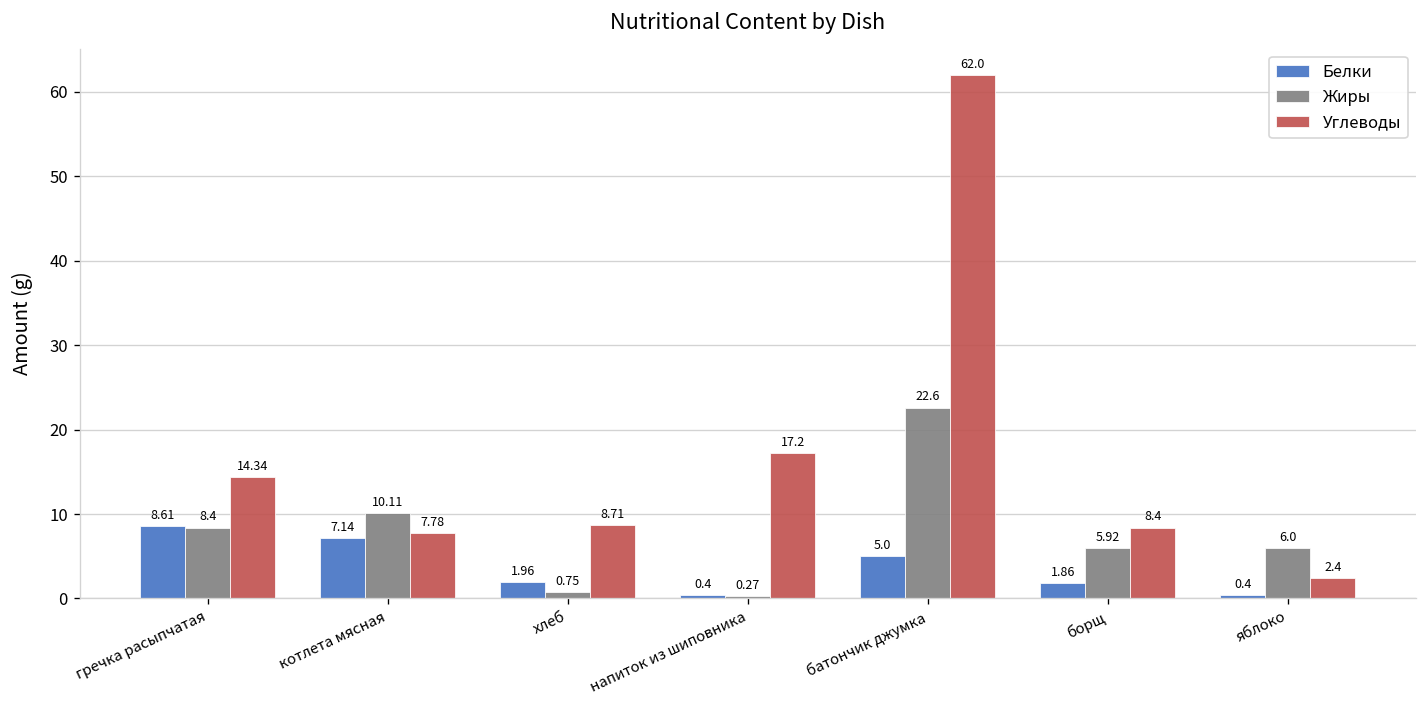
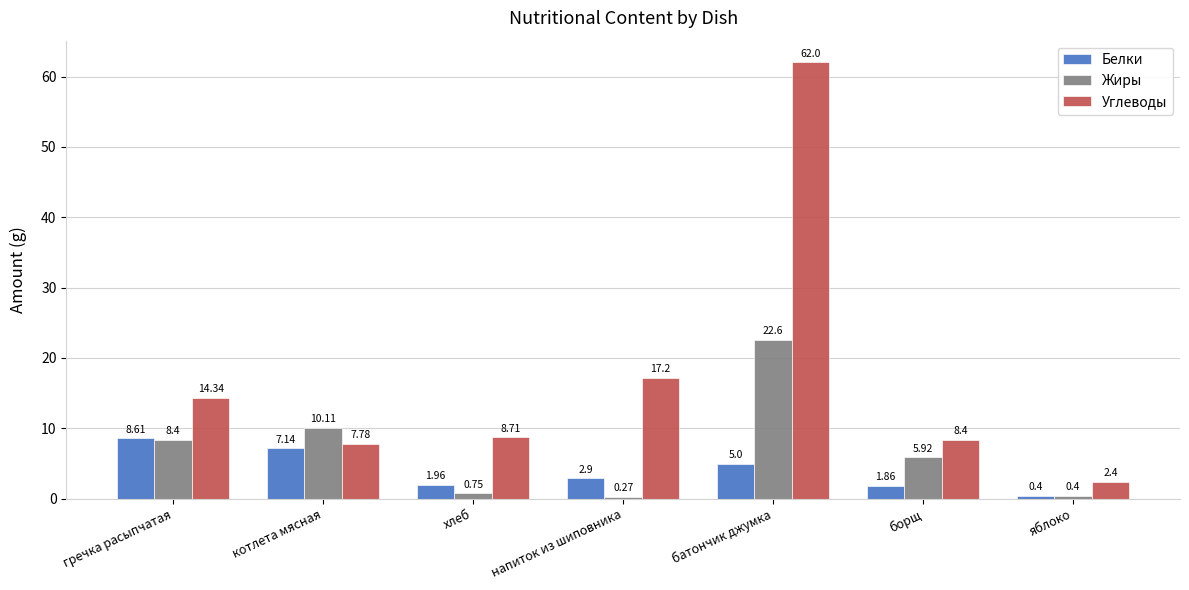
Белки, напиток из шиповника: 0.4 -> 2.9
Жиры, яблоко: 6.0 -> 0.4
